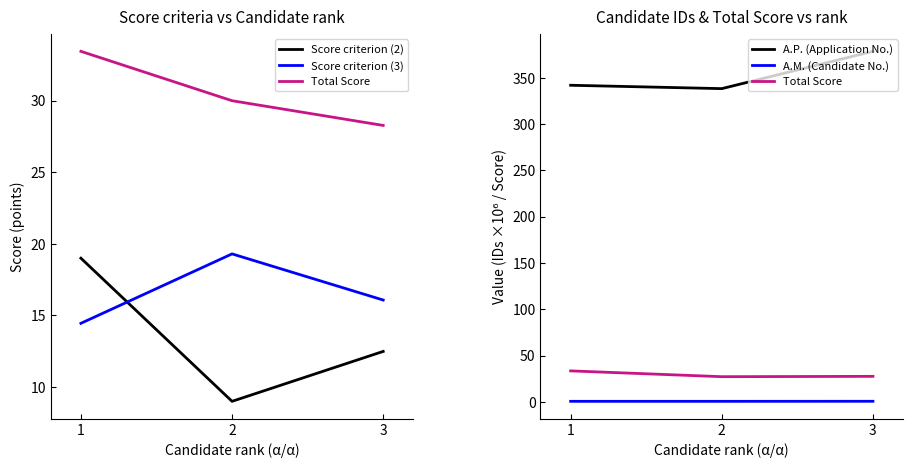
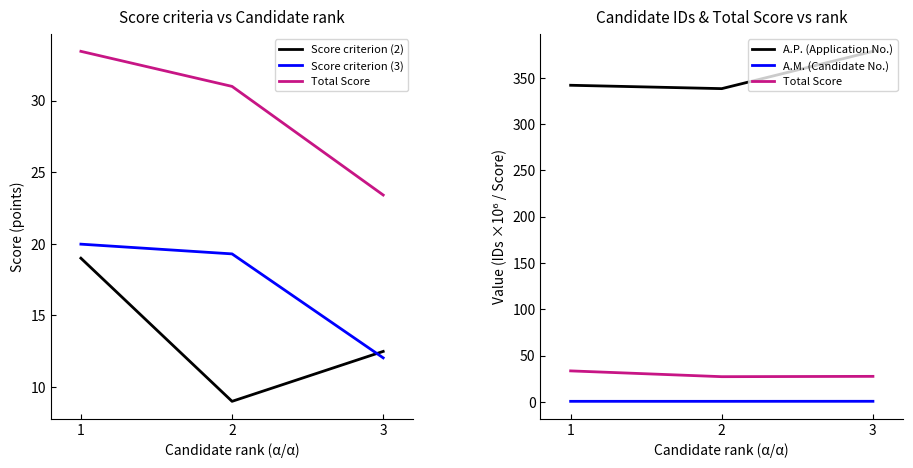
Score criteria vs Candidate rank, Score criterion (3), 1: 14.5 -> 20.0
Score criteria vs Candidate rank, Total Score, 2: 30 -> 31
Score criteria vs Candidate rank, Score criterion (3), 3: 16.1 -> 12.0
Score criteria vs Candidate rank, Total Score, 3: 28.3 -> 23.4
